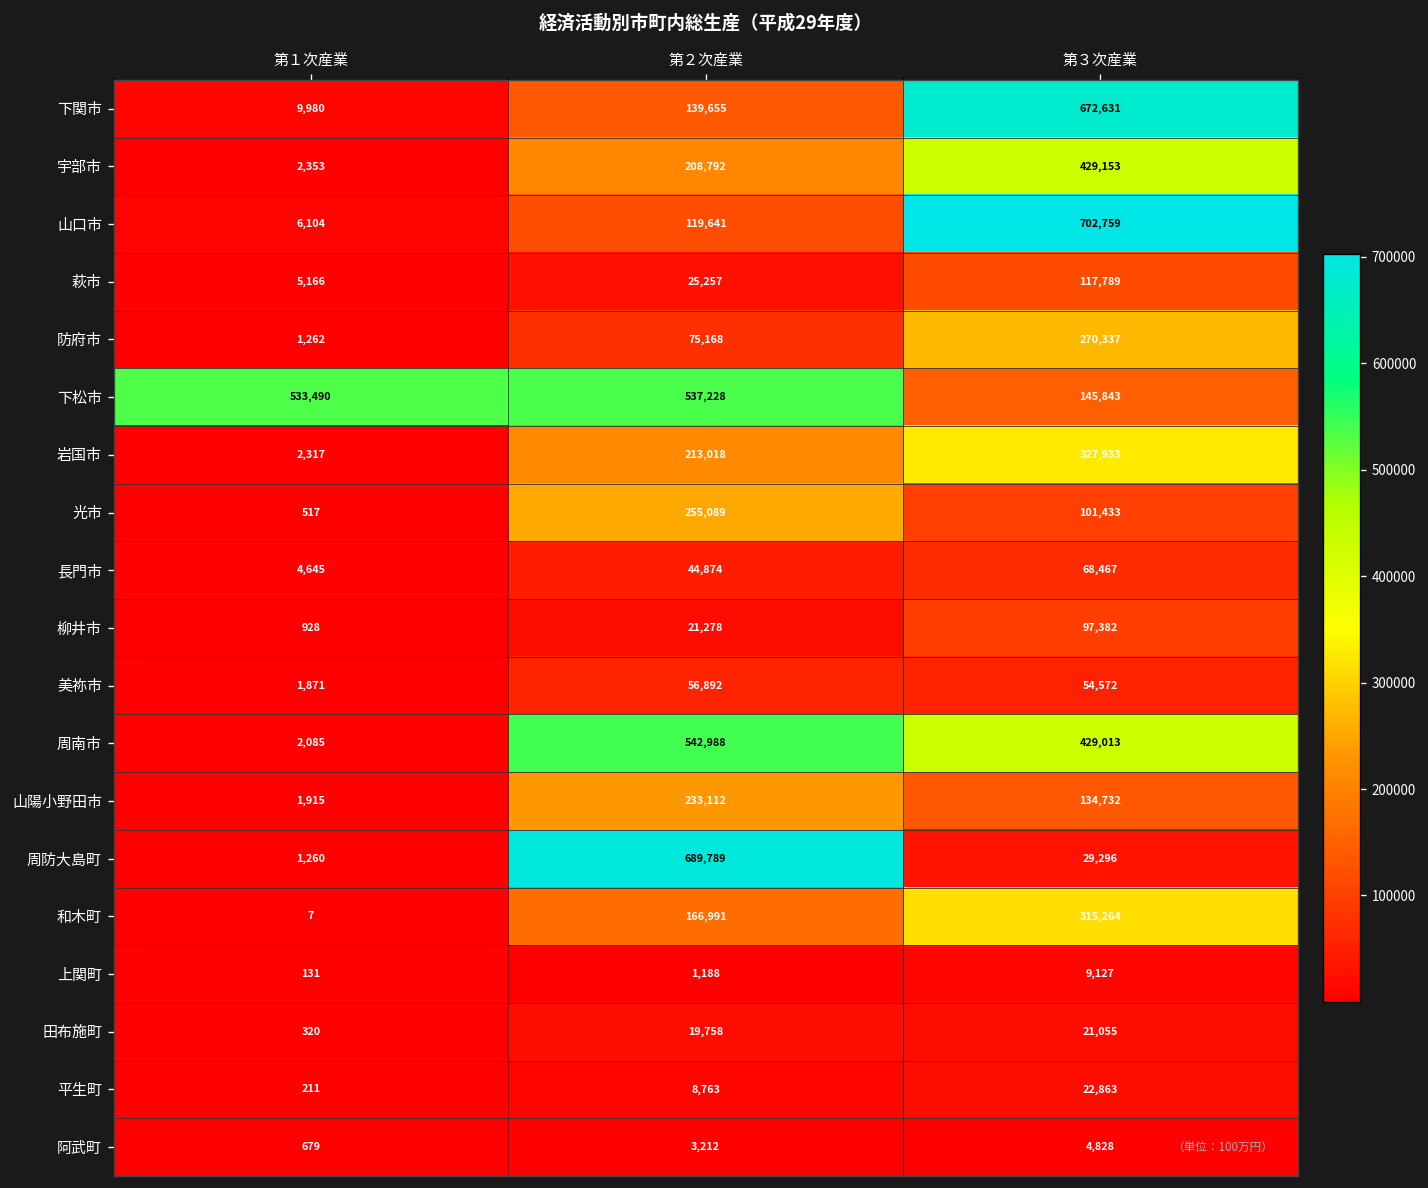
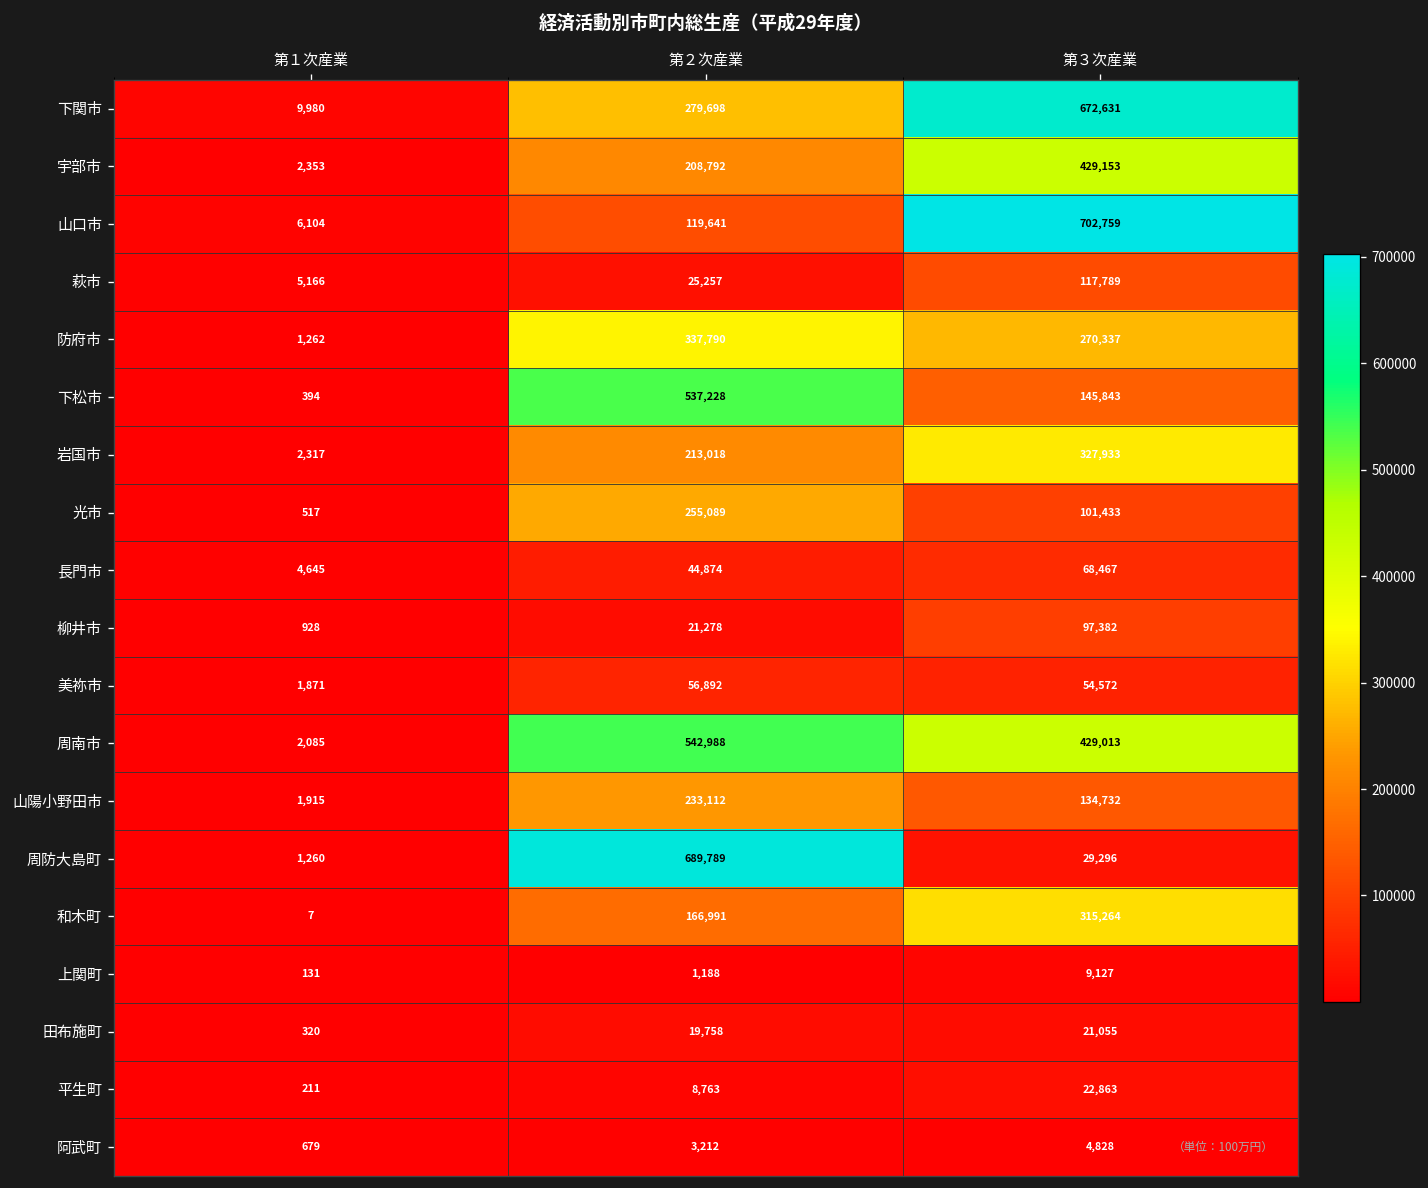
下関市, 第２次産業: 139,655 -> 279,698
防府市, 第２次産業: 75,168 -> 337,790
下松市, 第１次産業: 533,490 -> 394
